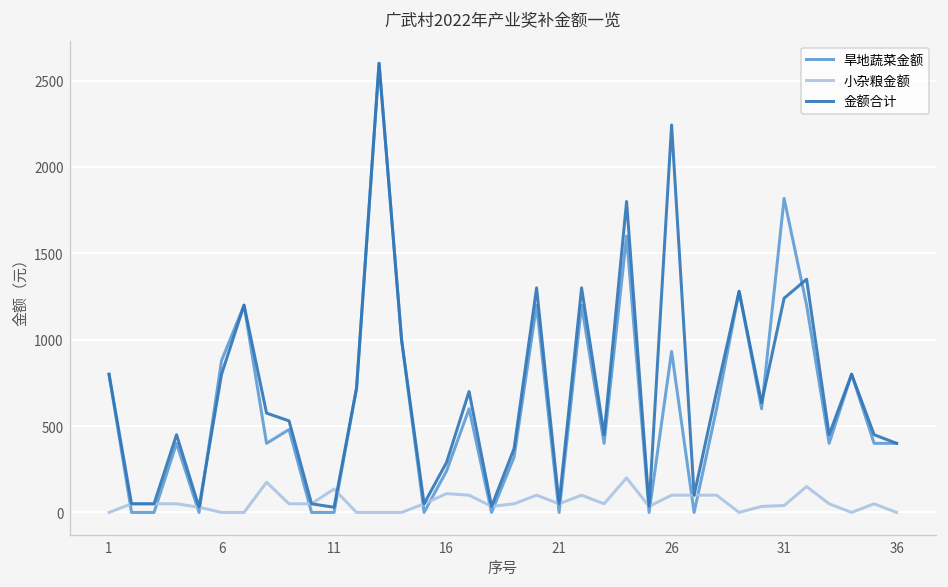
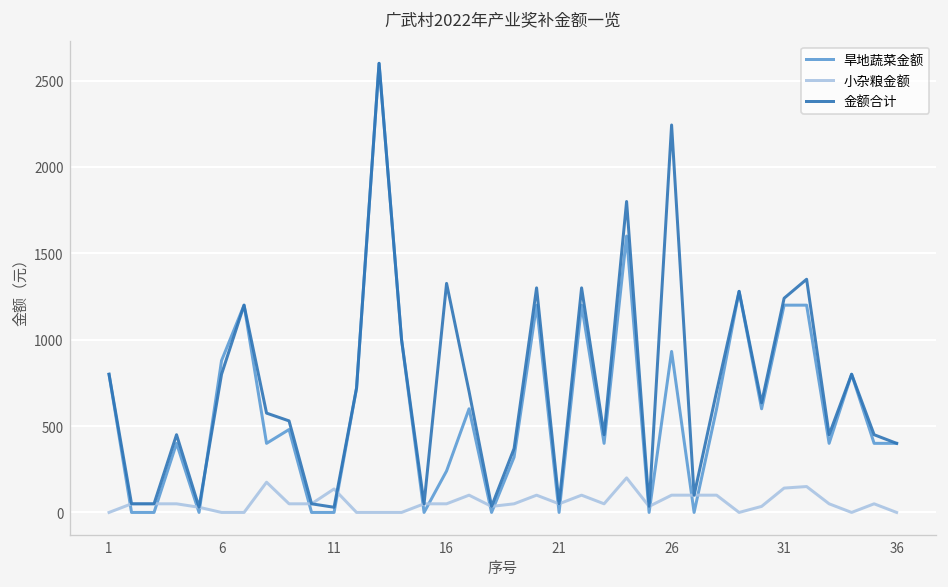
小杂粮金额, 16: 110 -> 50
金额合计, 16: 290 -> 1330
旱地蔬菜金额, 31: 1820 -> 1200
小杂粮金额, 31: 40 -> 140
